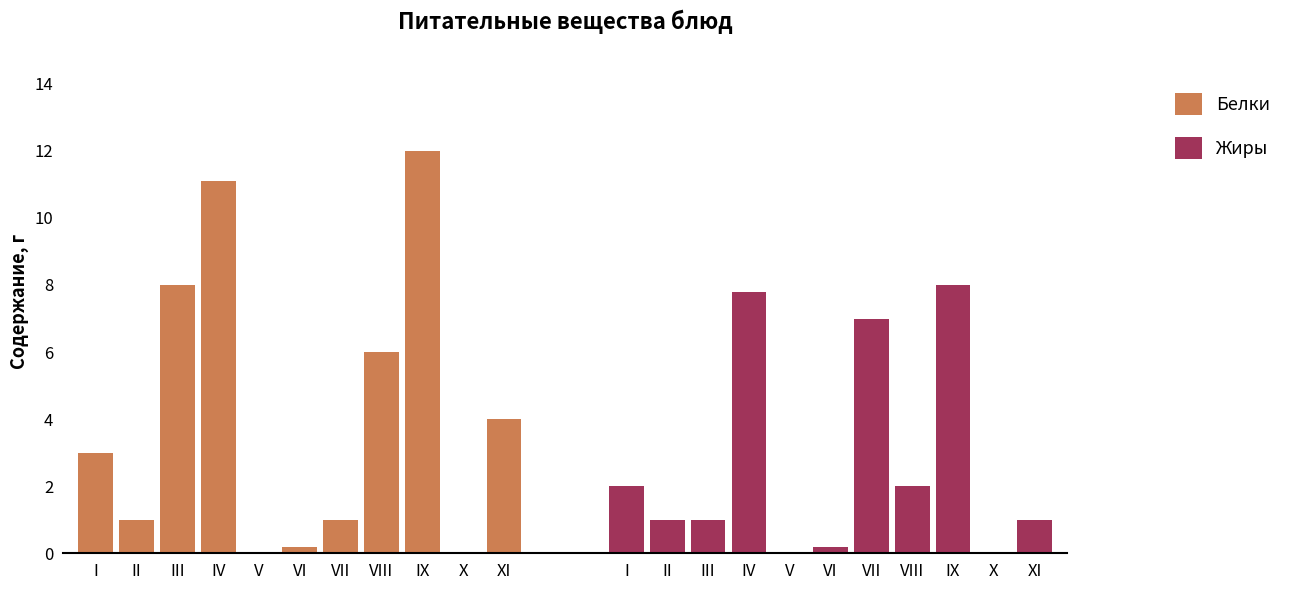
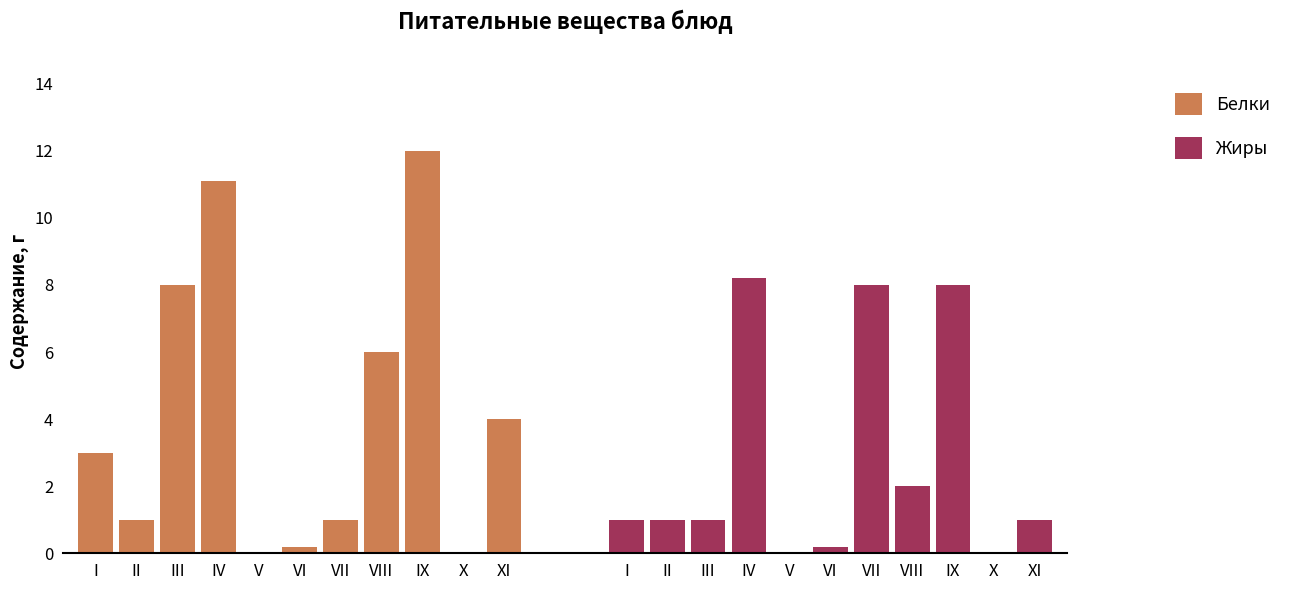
Жиры, I: 2 -> 1
Жиры, IV: 7.8 -> 8.2
Жиры, VII: 7 -> 8
